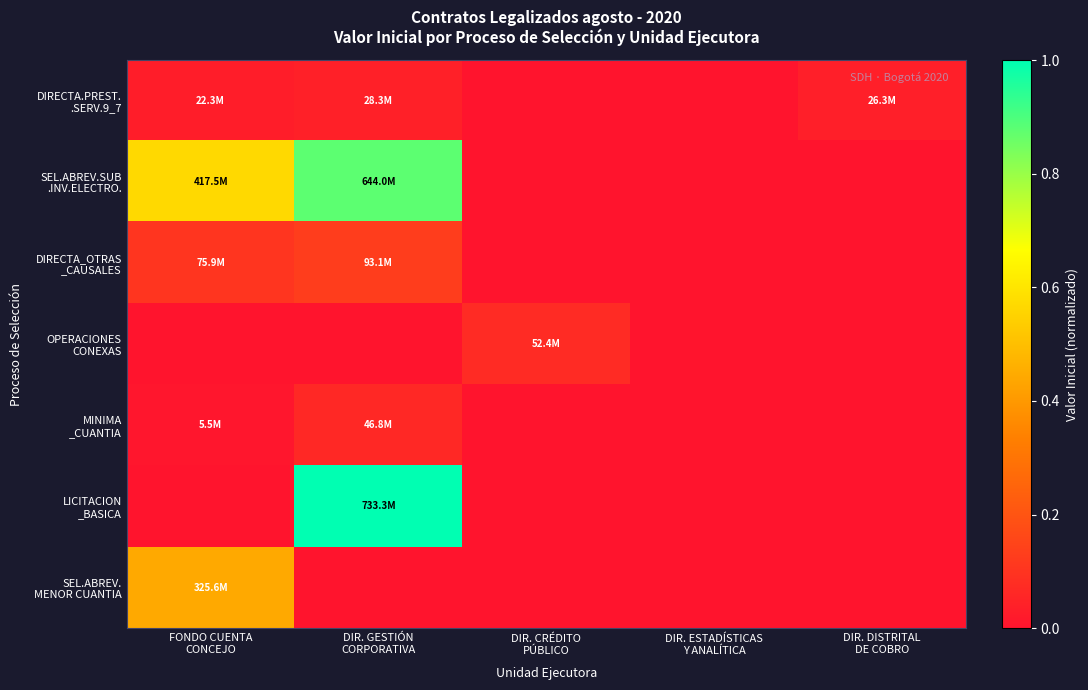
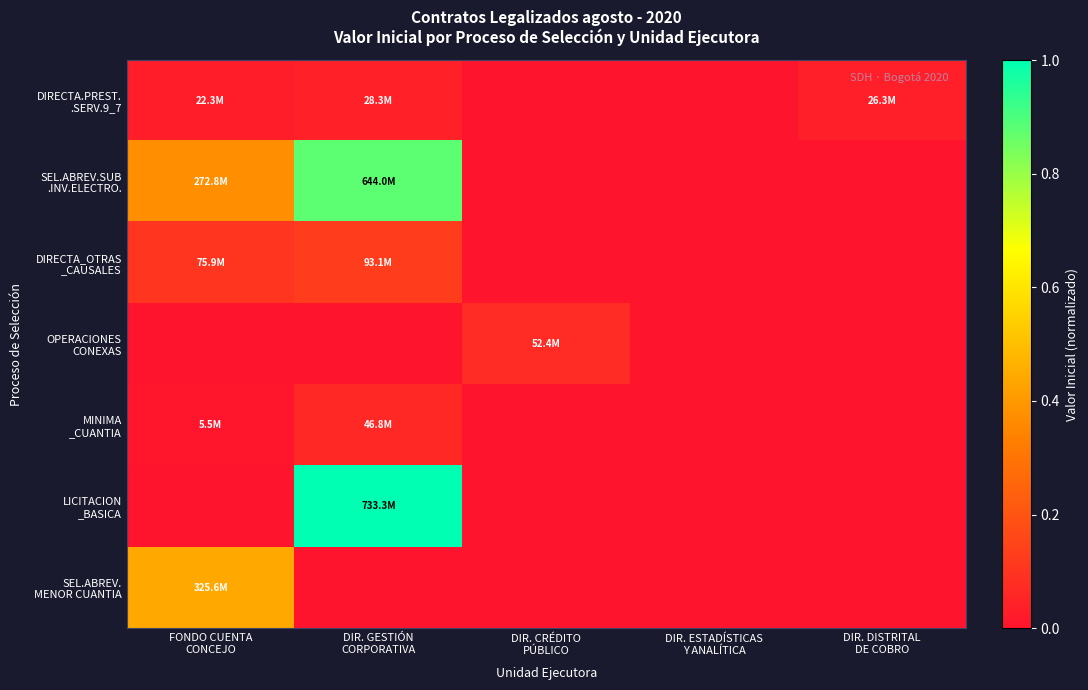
SEL.ABREV.SUB .INV.ELECTRO., FONDO CUENTA CONCEJO: 417.5M -> 272.8M
